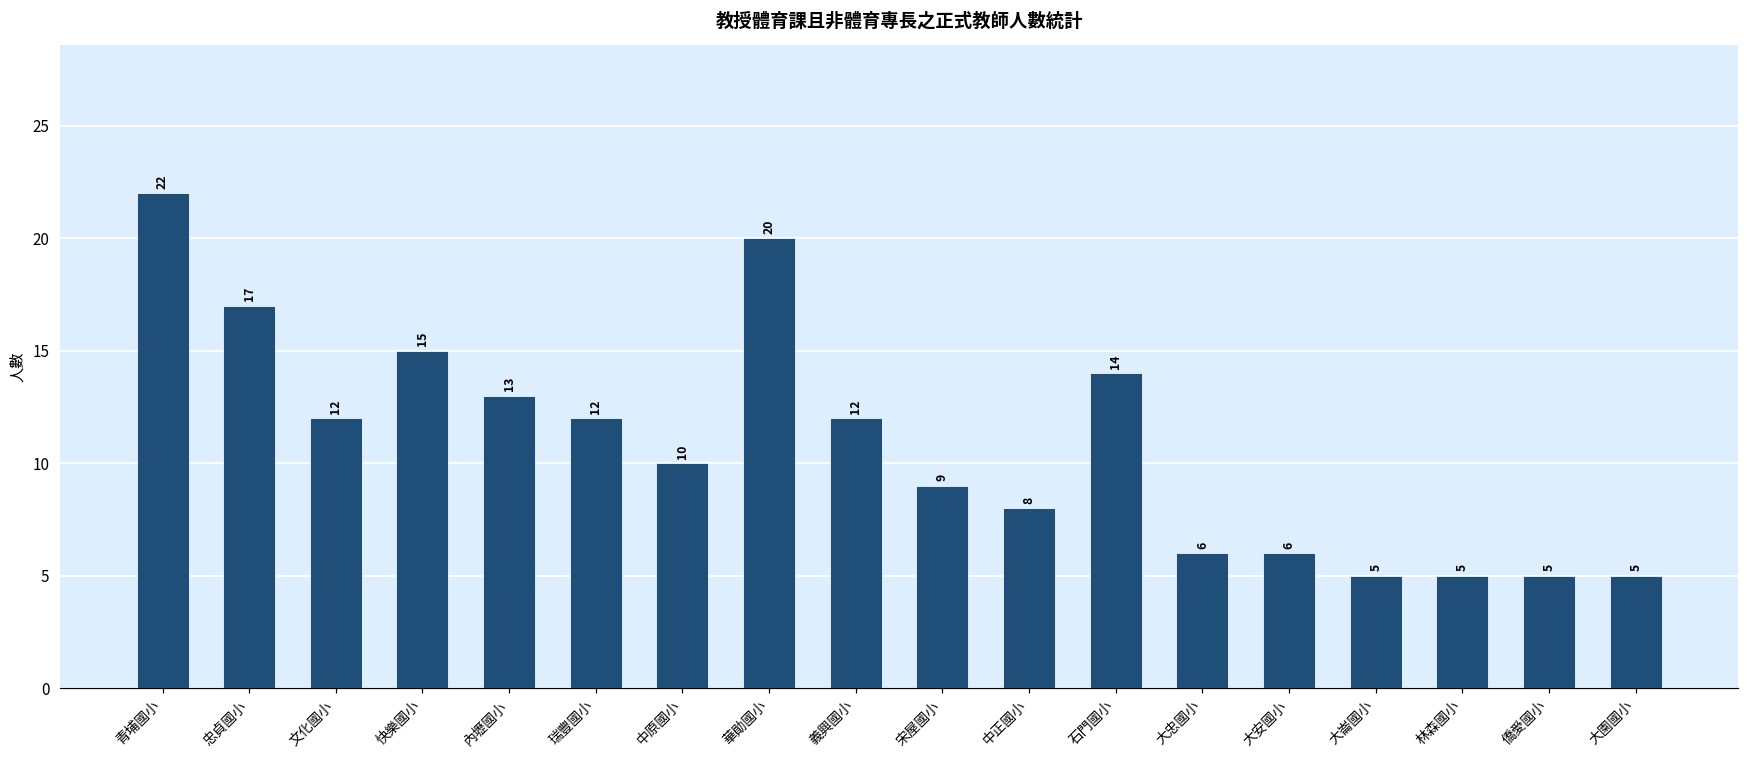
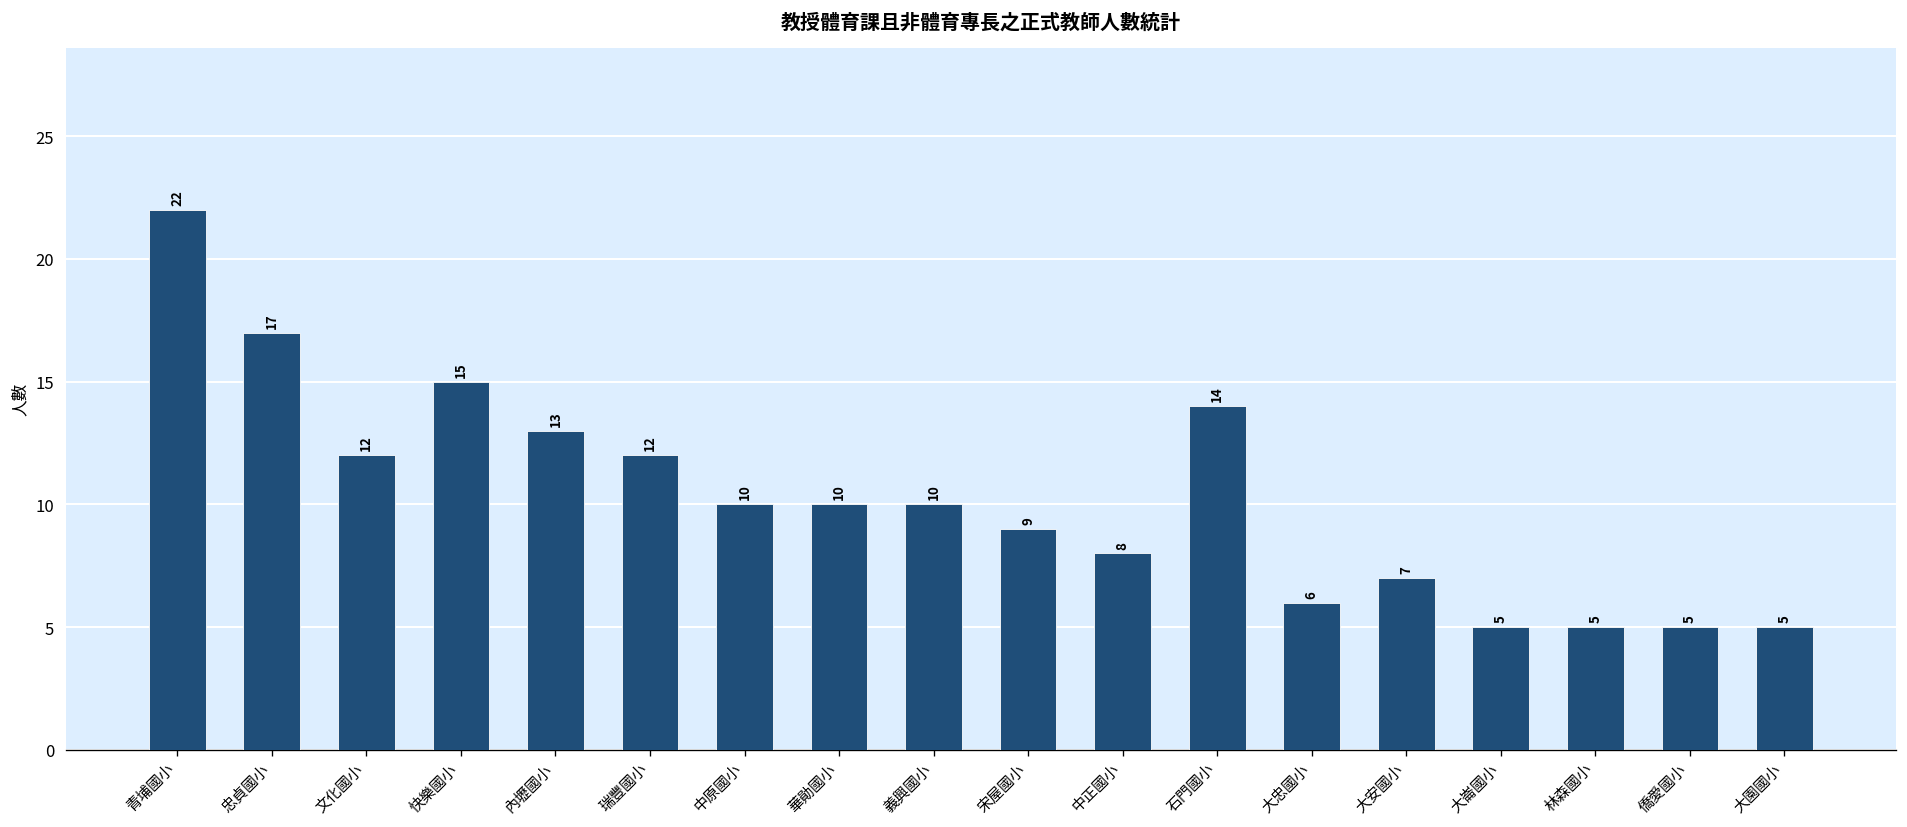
華勛國小: 20 -> 10
義興國小: 12 -> 10
大安國小: 6 -> 7
